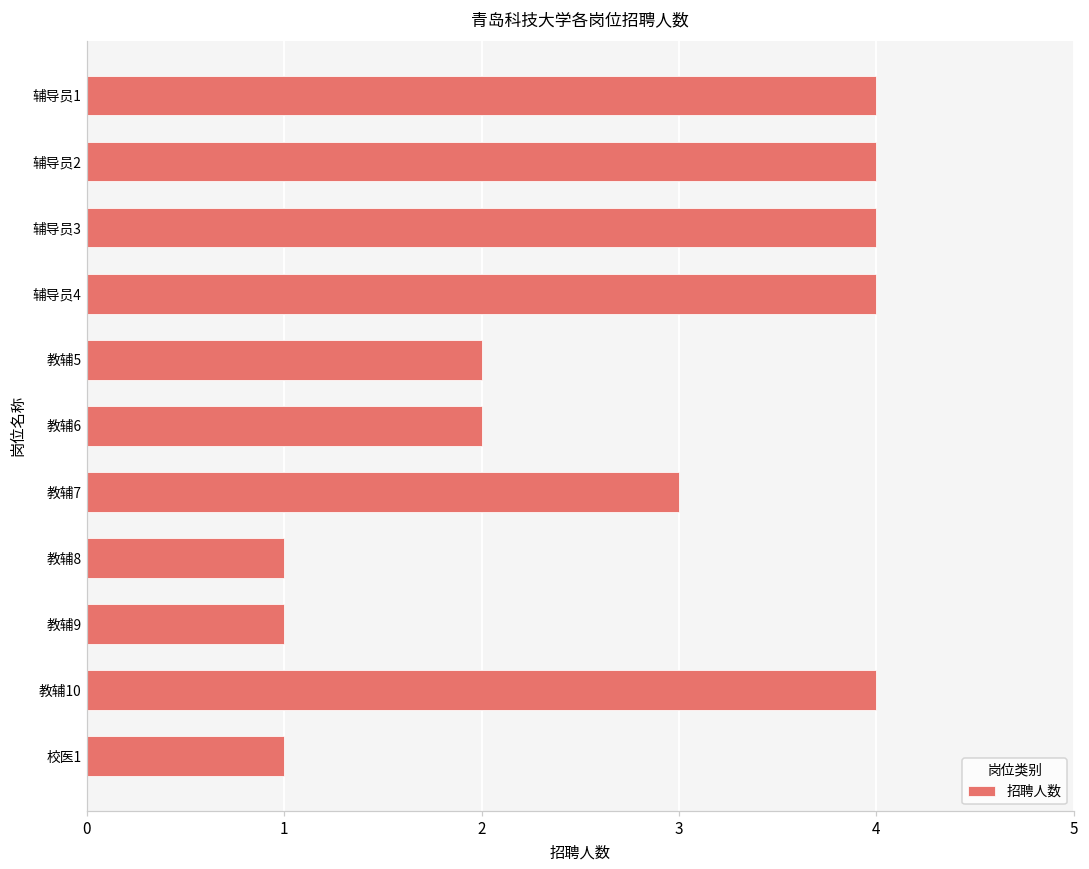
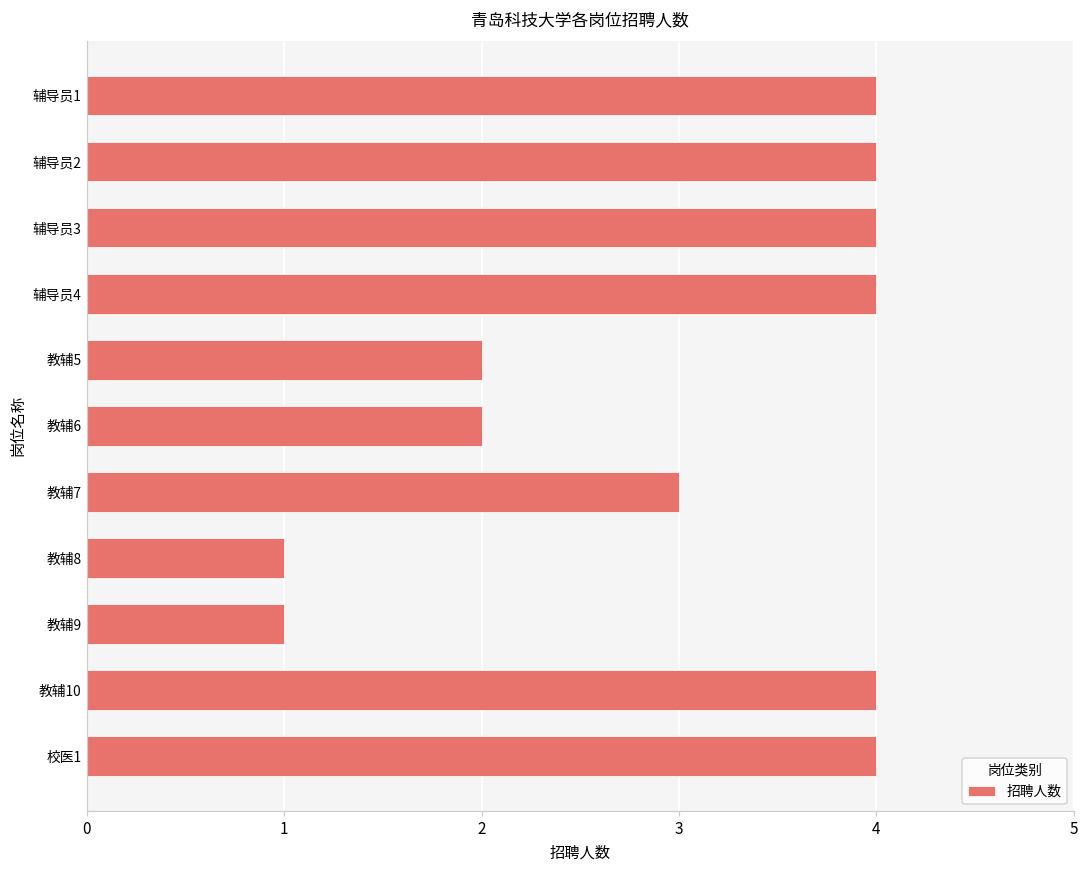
校医1: 1 -> 4
